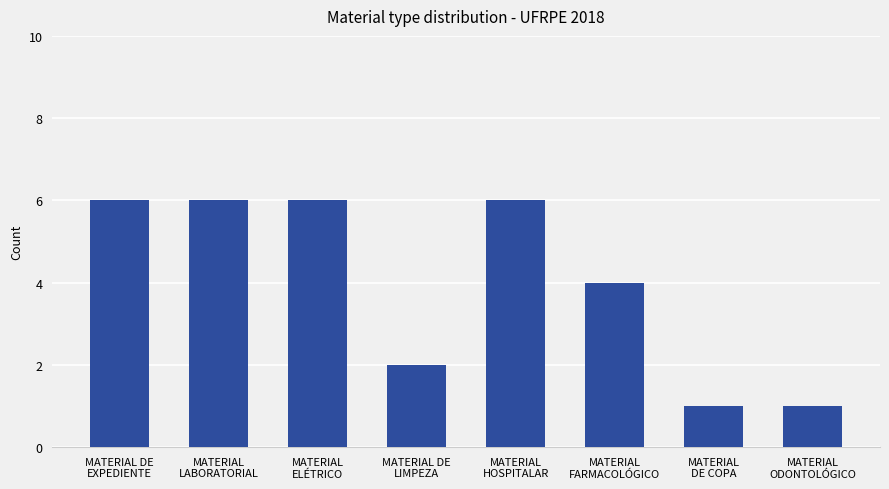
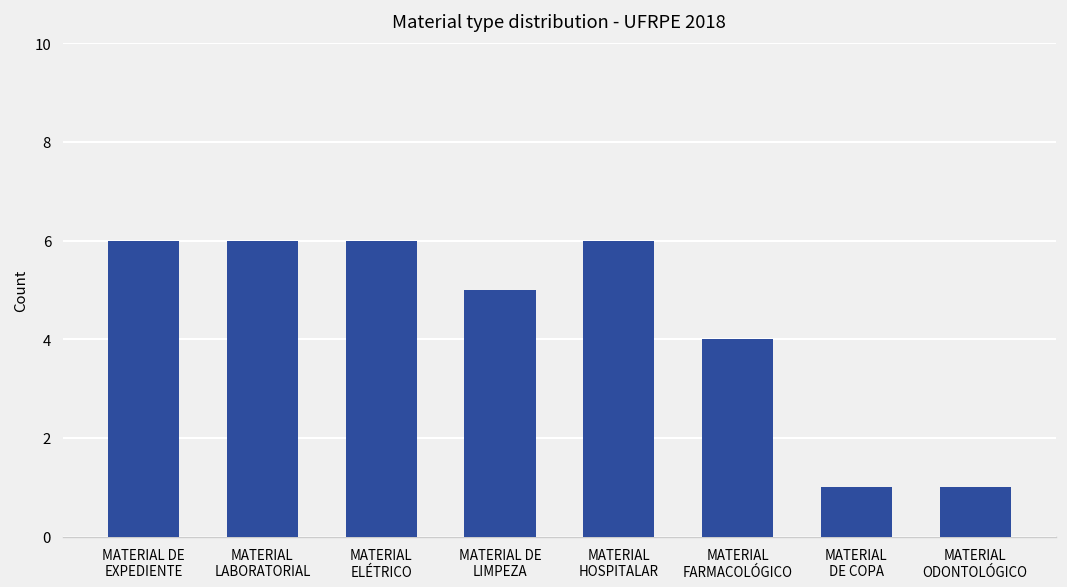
MATERIAL DE LIMPEZA: 2 -> 5
